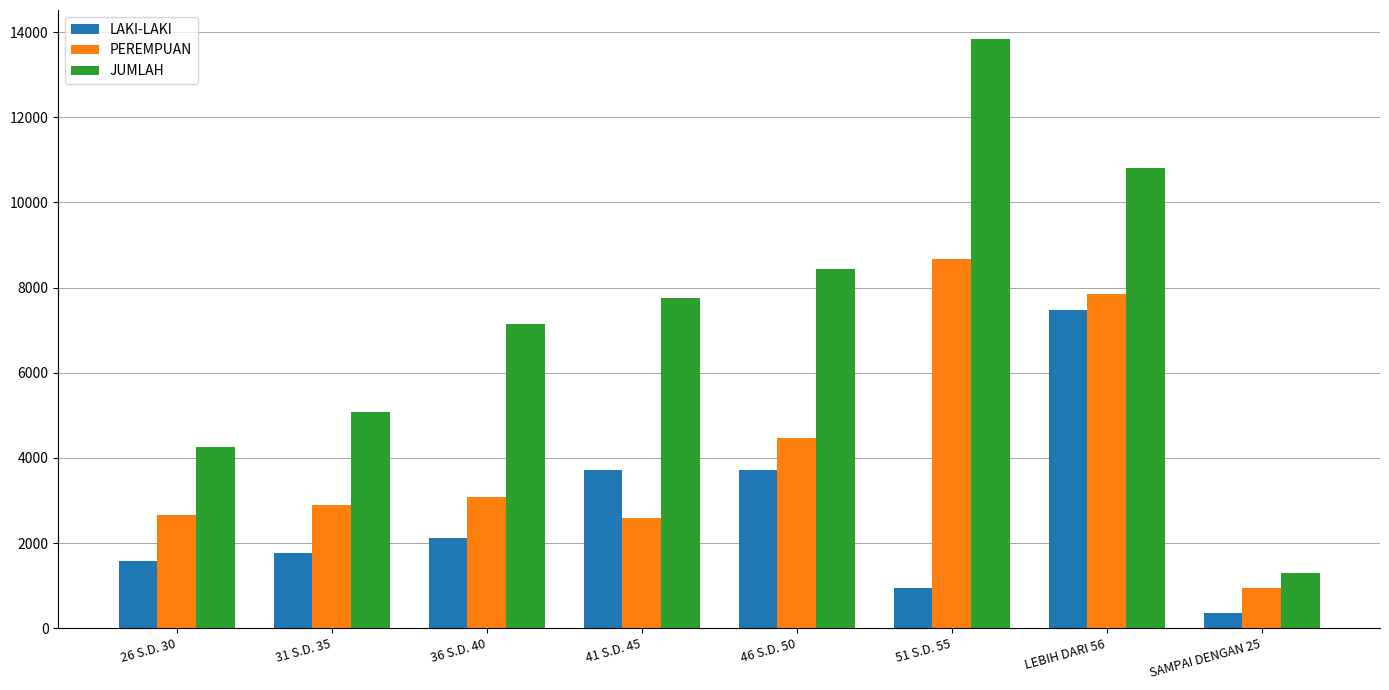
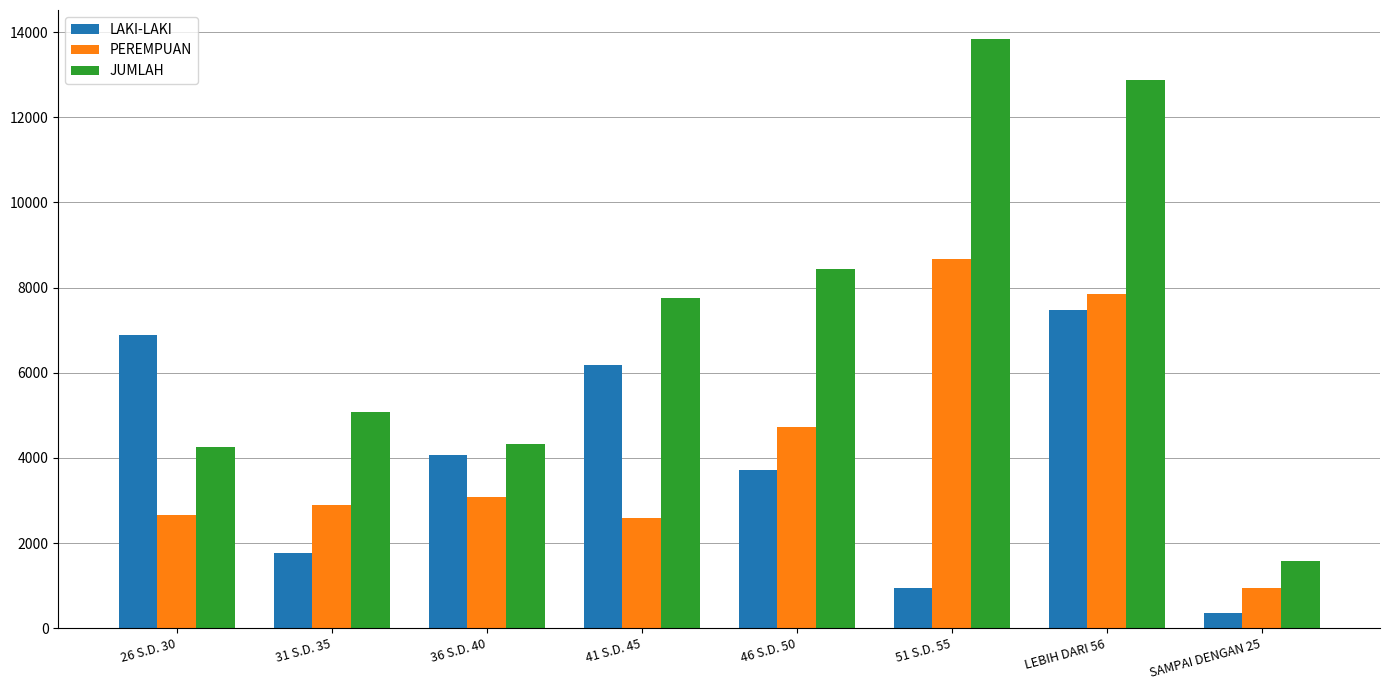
LAKI-LAKI, 26 S.D. 30: 1600 -> 6900
LAKI-LAKI, 36 S.D. 40: 2100 -> 4100
JUMLAH, 36 S.D. 40: 7200 -> 4300
LAKI-LAKI, 41 S.D. 45: 3700 -> 6200
PEREMPUAN, 46 S.D. 50: 4500 -> 4700
JUMLAH, LEBIH DARI 56: 10800 -> 12900
JUMLAH, SAMPAI DENGAN 25: 1300 -> 1600
